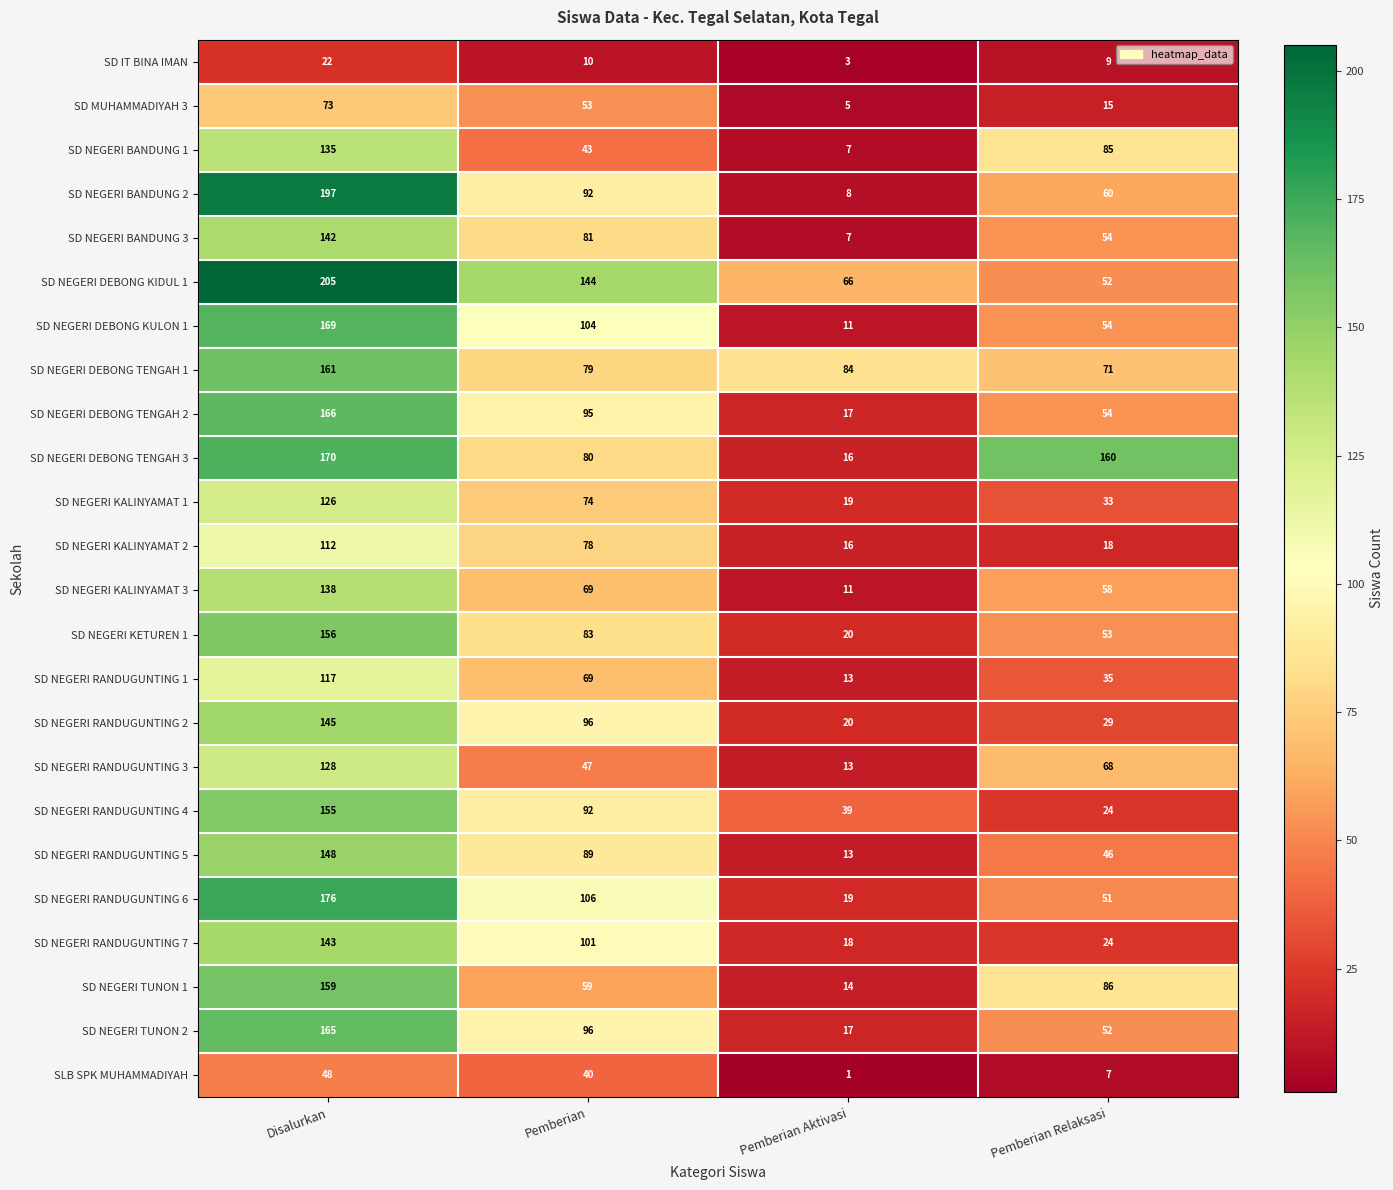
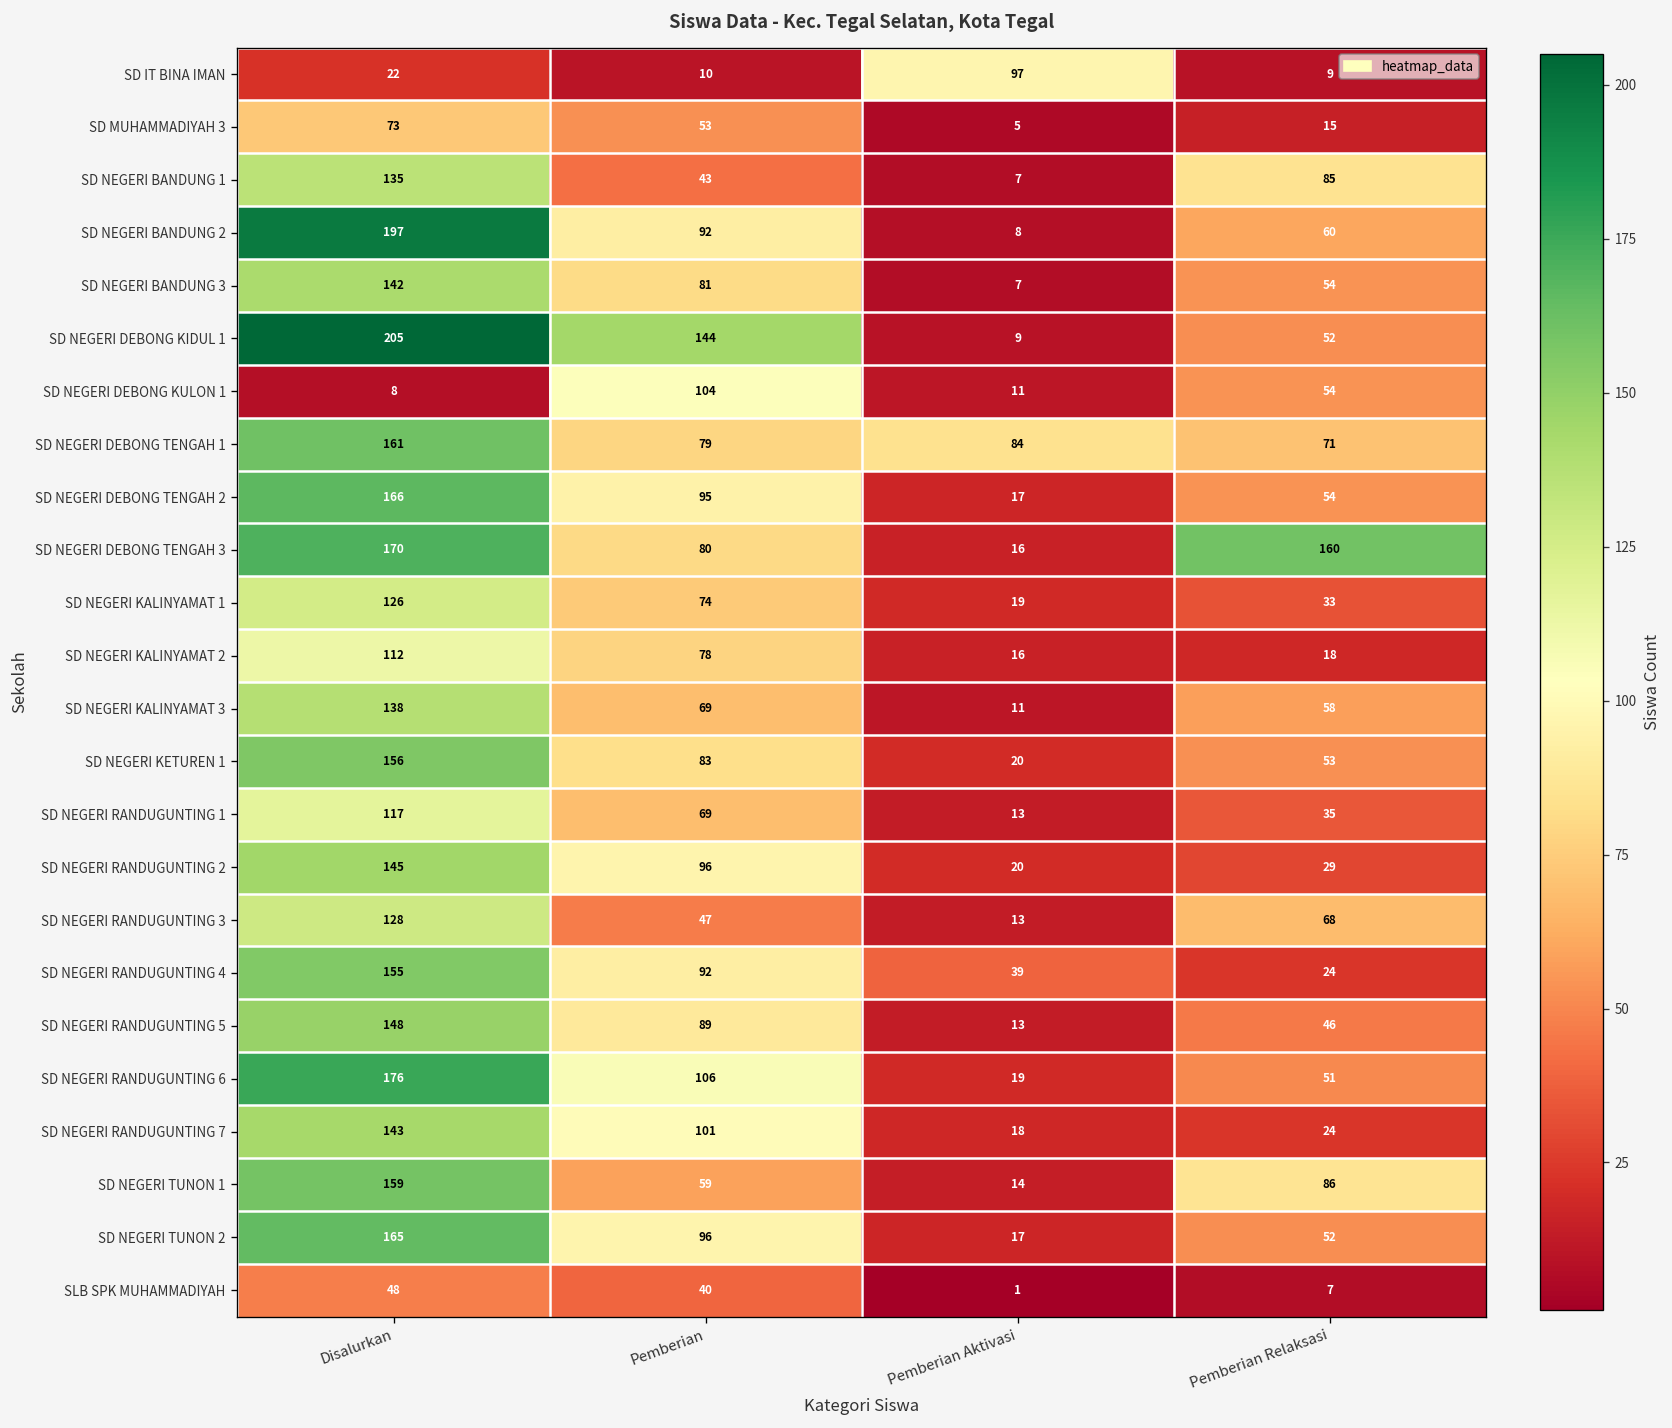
SD IT BINA IMAN, Pemberian Aktivasi: 3 -> 97
SD NEGERI DEBONG KIDUL 1, Pemberian Aktivasi: 66 -> 9
SD NEGERI DEBONG KULON 1, Disalurkan: 169 -> 8
